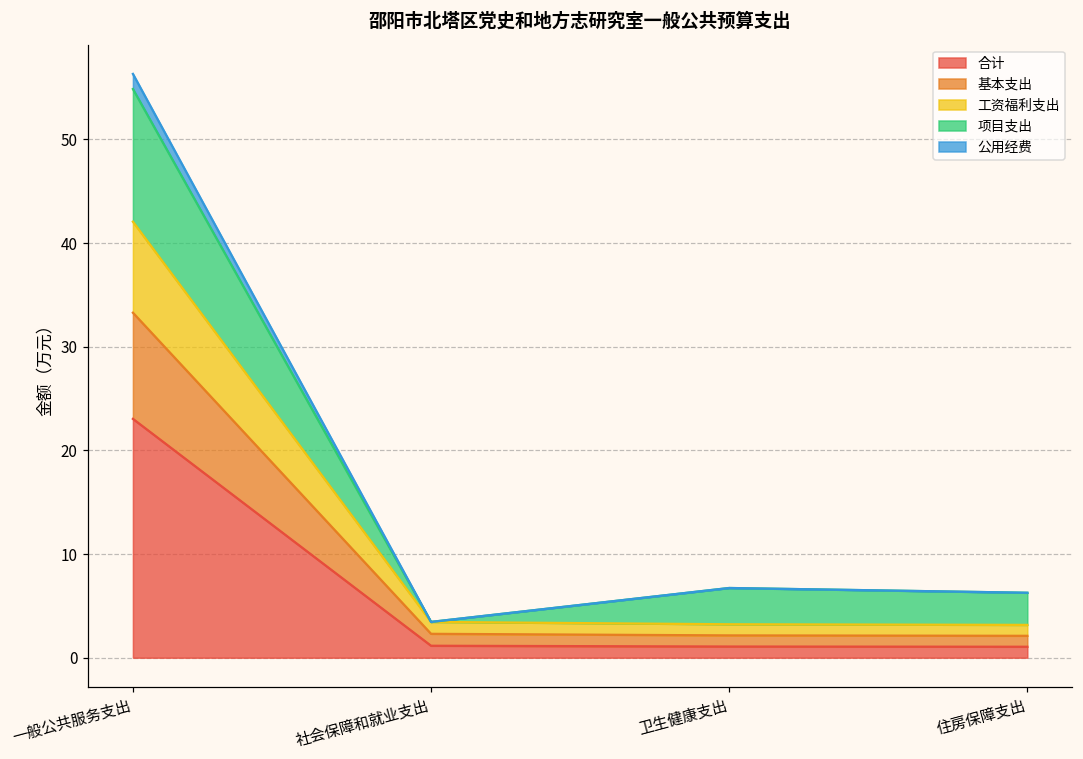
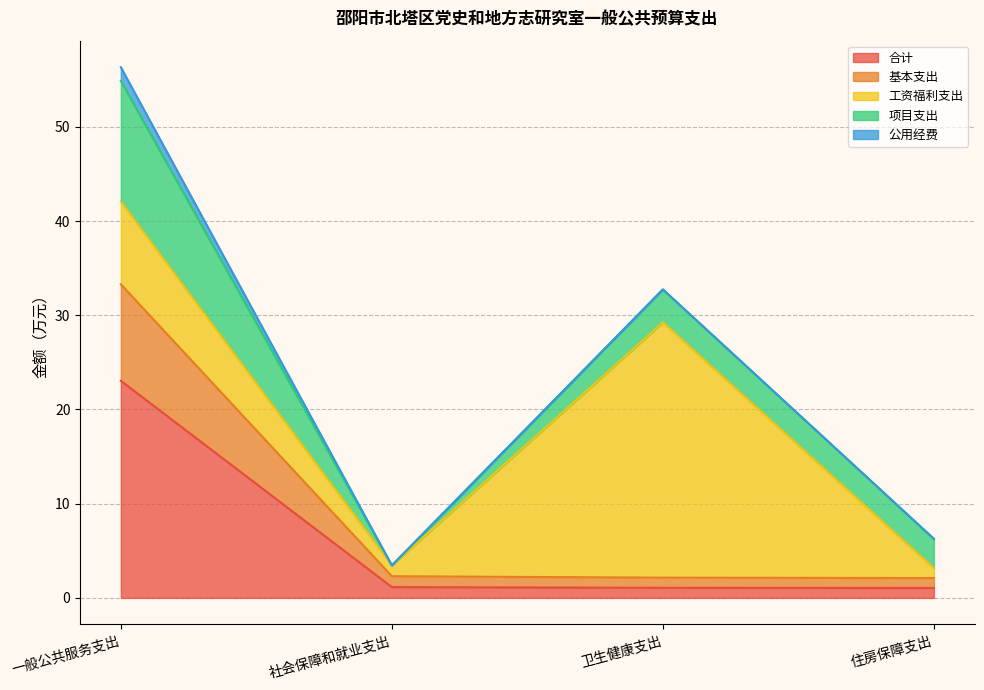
工资福利支出, 卫生健康支出: 1 -> 27
